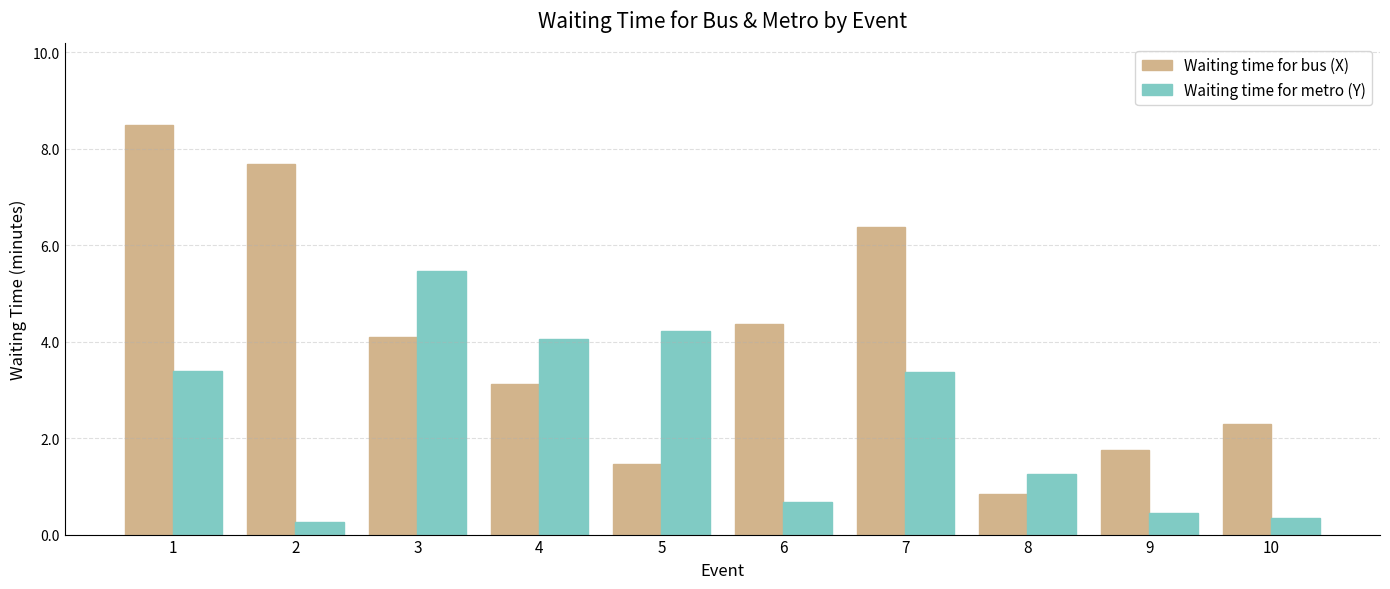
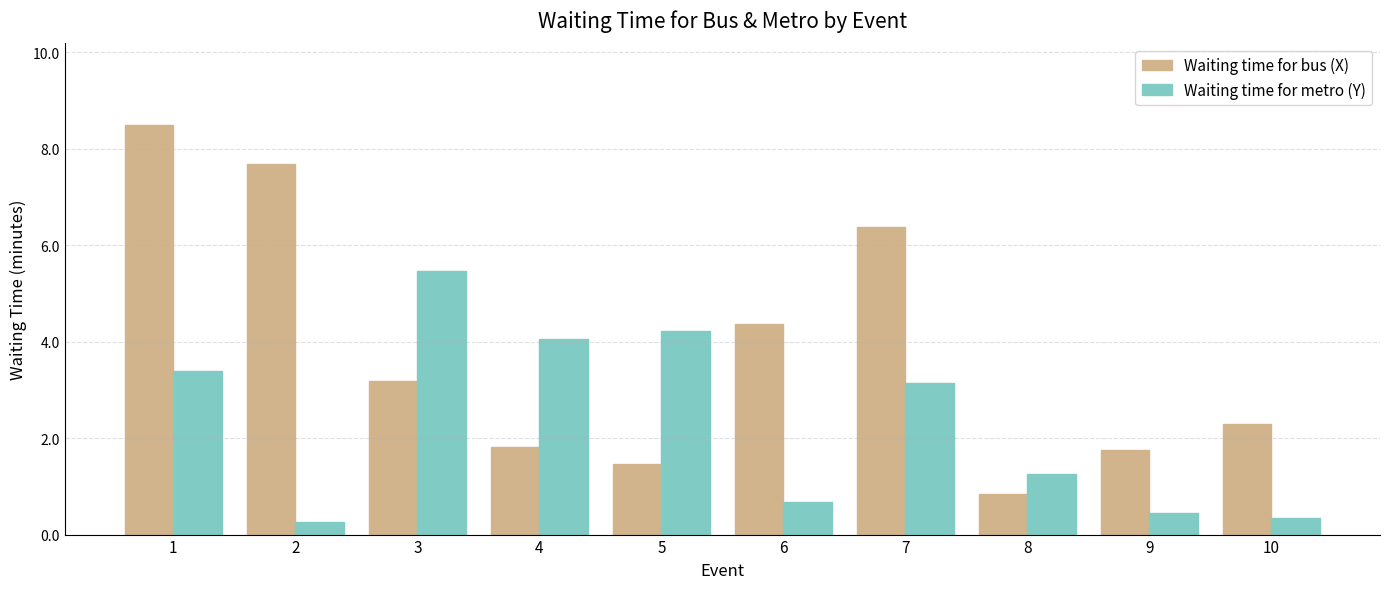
Waiting time for bus (X), 3: 4.1 -> 3.2
Waiting time for bus (X), 4: 3.1 -> 1.8
Waiting time for metro (Y), 7: 3.4 -> 3.1
